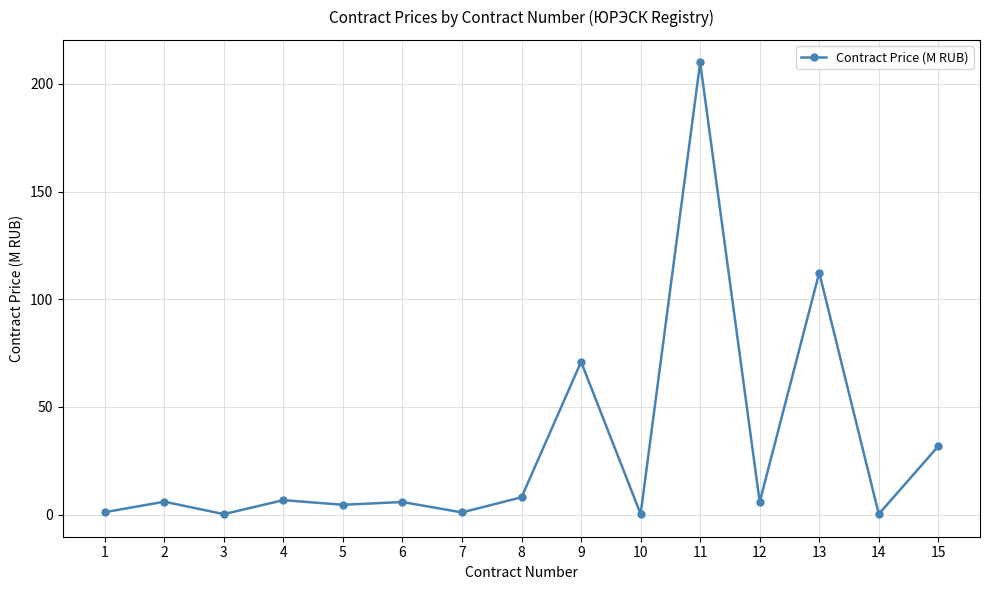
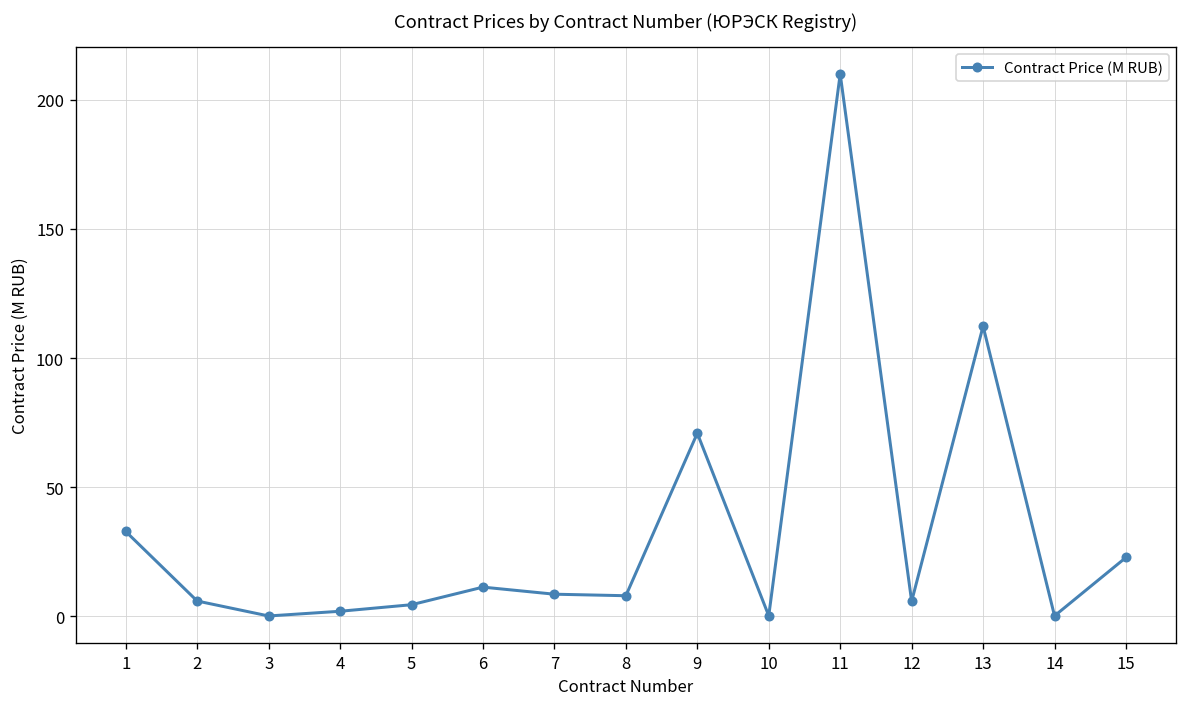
1: 1 -> 33
4: 7 -> 2
6: 6 -> 11
7: 1 -> 9
15: 32 -> 23
